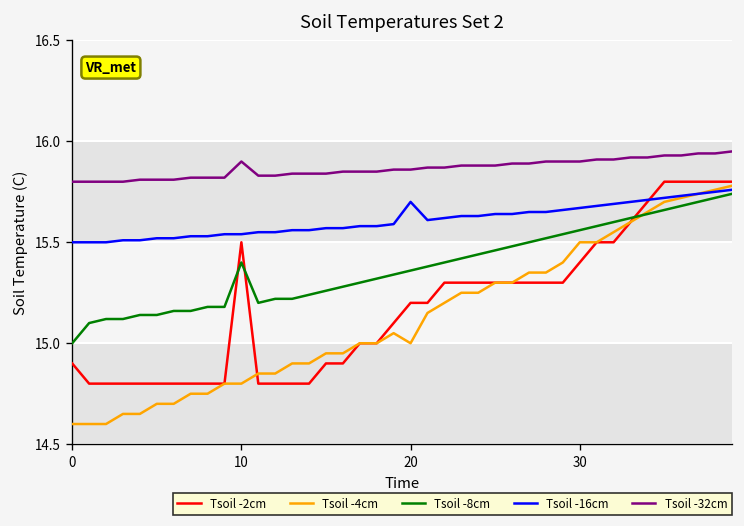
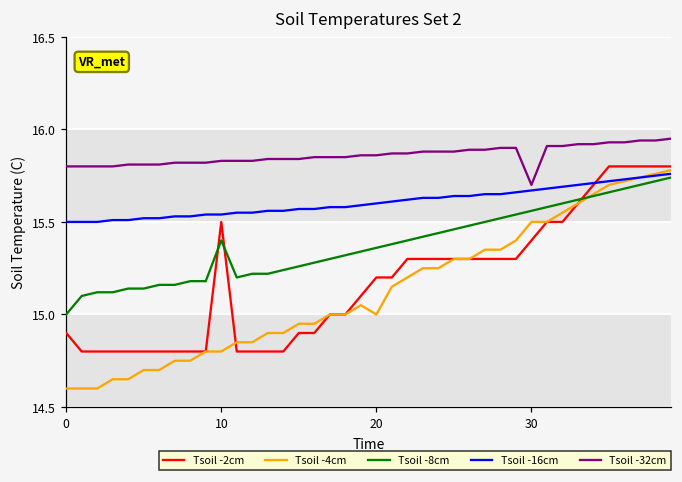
Tsoil -32cm, 10: 15.90 -> 15.83
Tsoil -16cm, 20: 15.7 -> 15.6
Tsoil -32cm, 30: 15.9 -> 15.7
